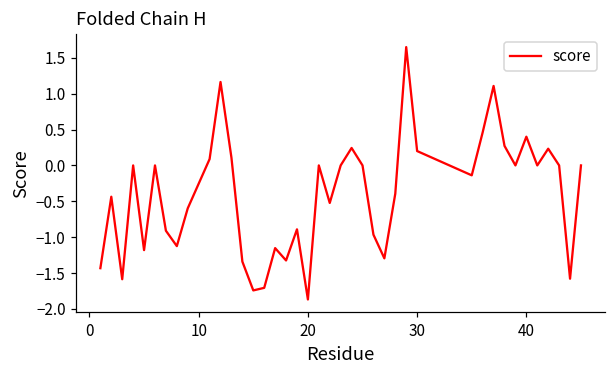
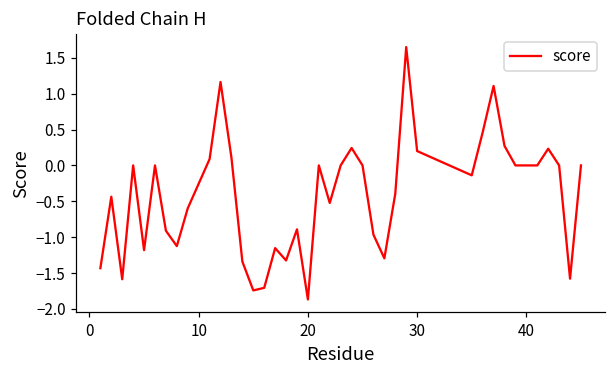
40: 0.4 -> 0.0
